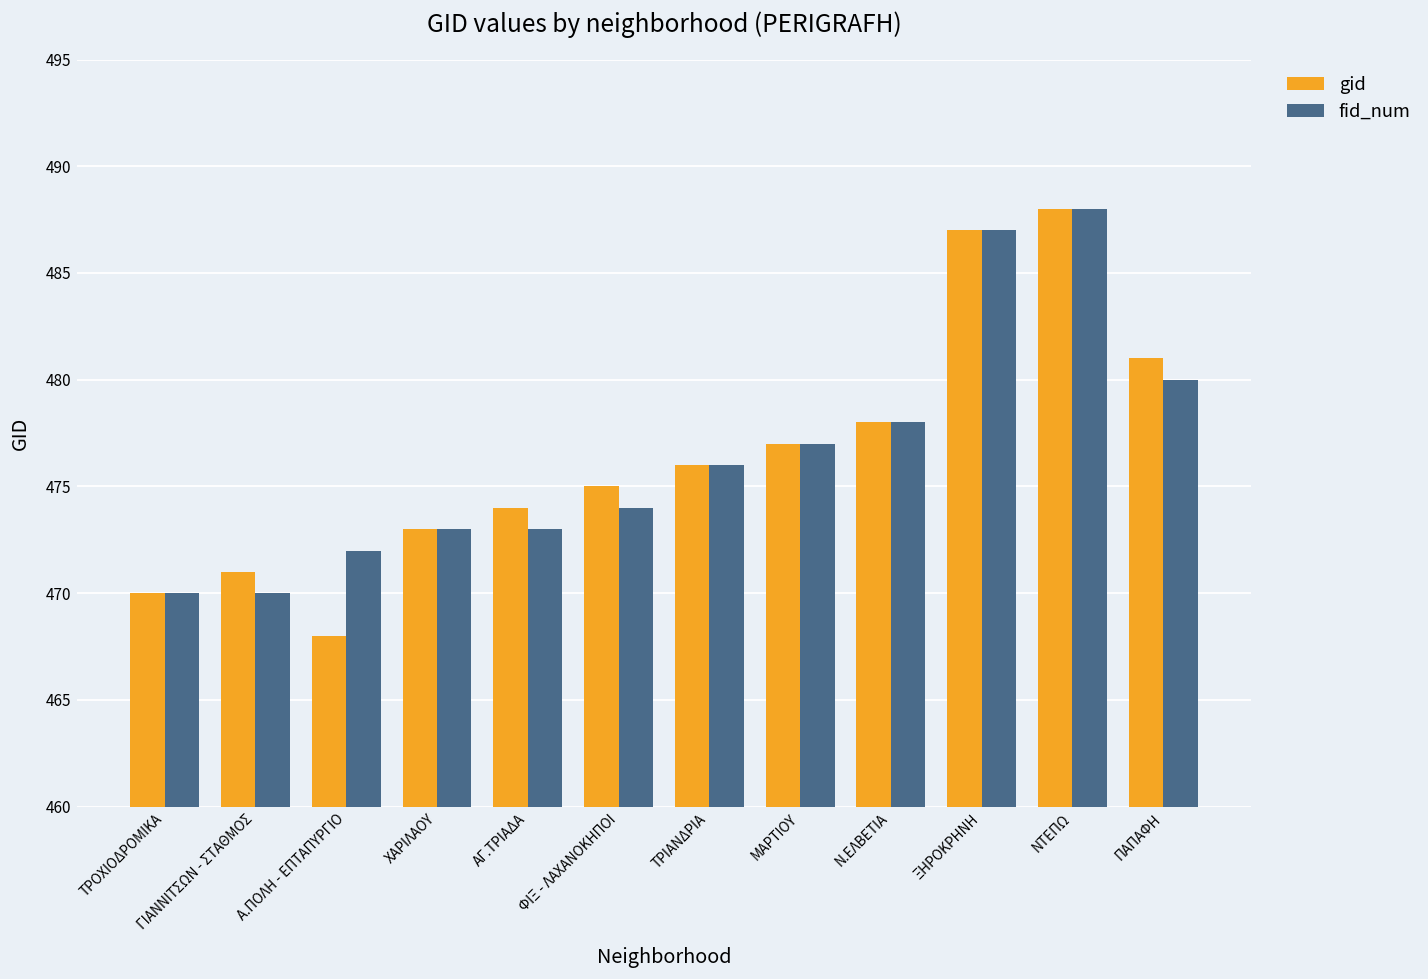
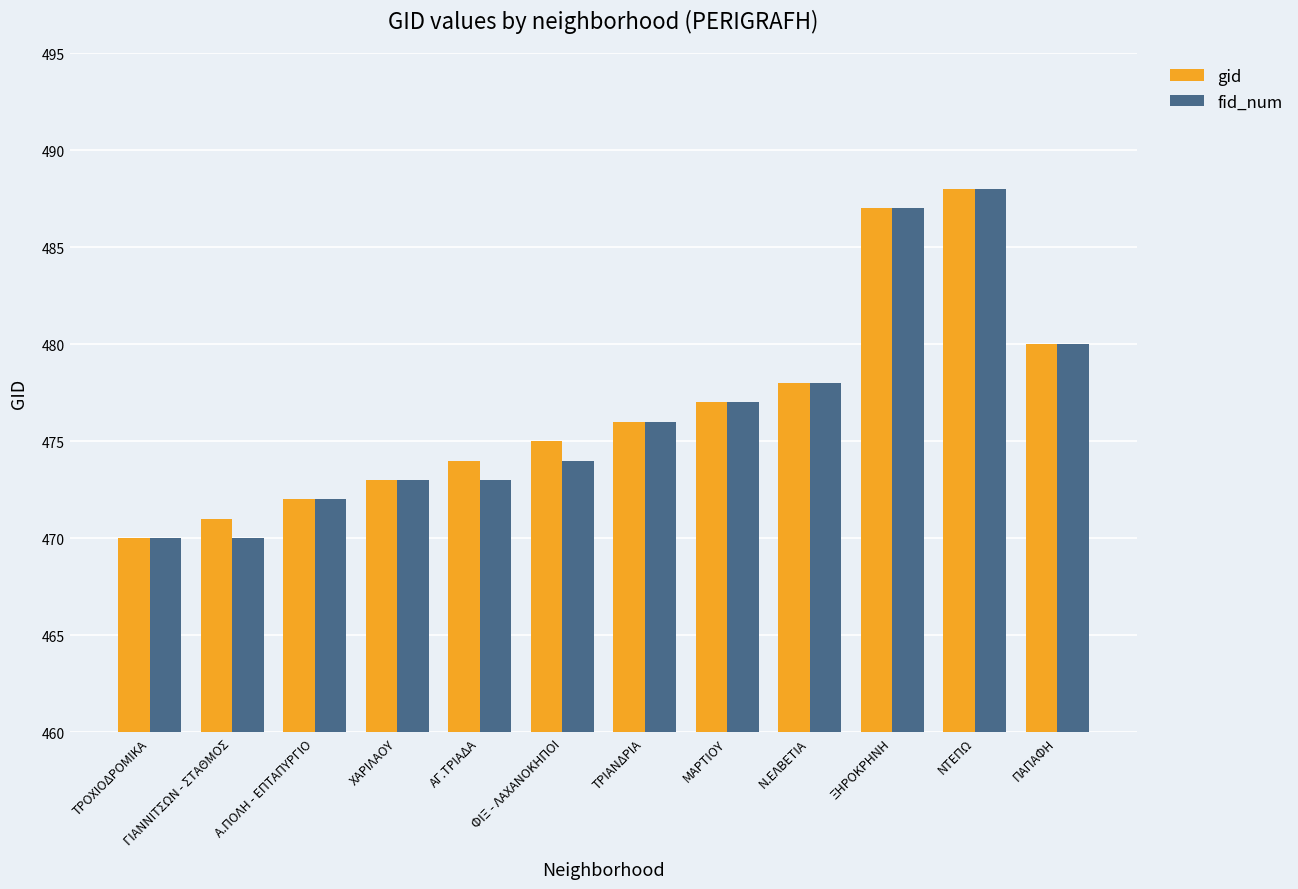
gid, Α.ΠΟΛΗ - ΕΠΤΑΠΥΡΓΙΟ: 468 -> 472
gid, ΠΑΠΑΦΗ: 481 -> 480
